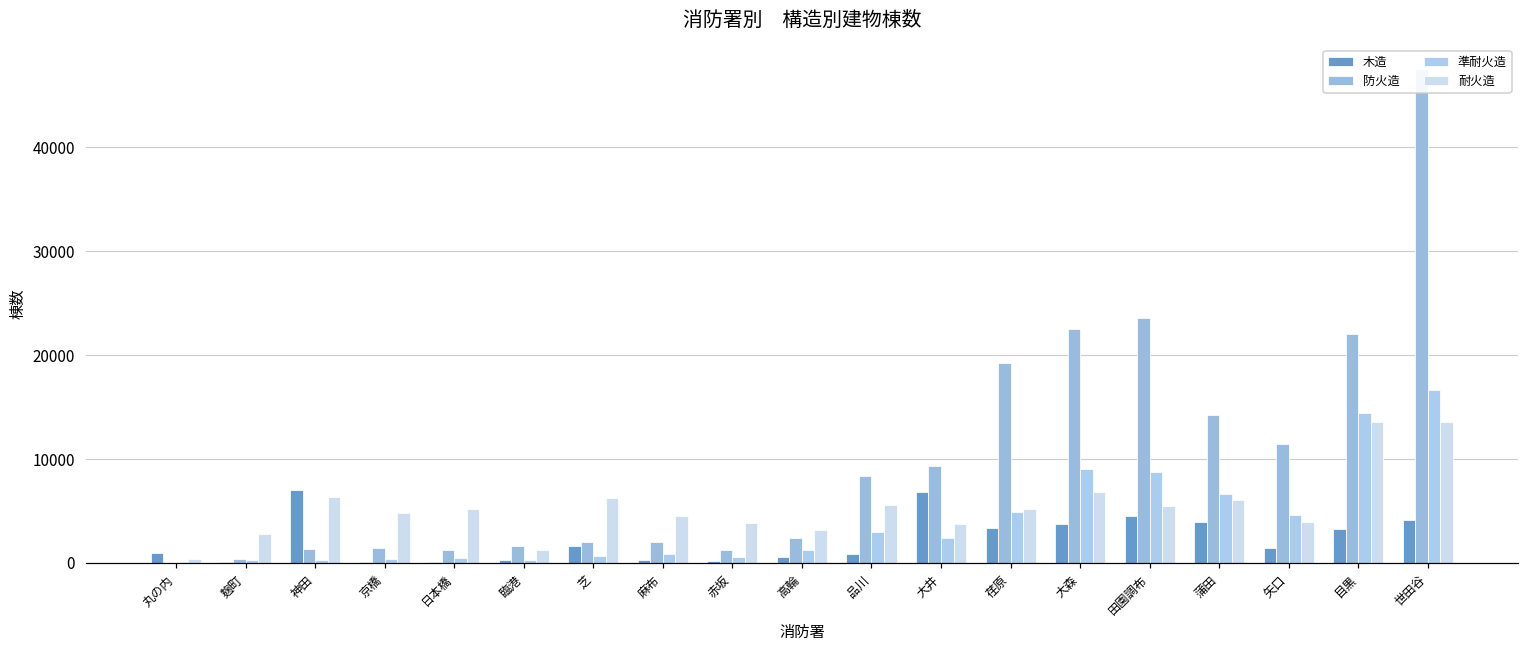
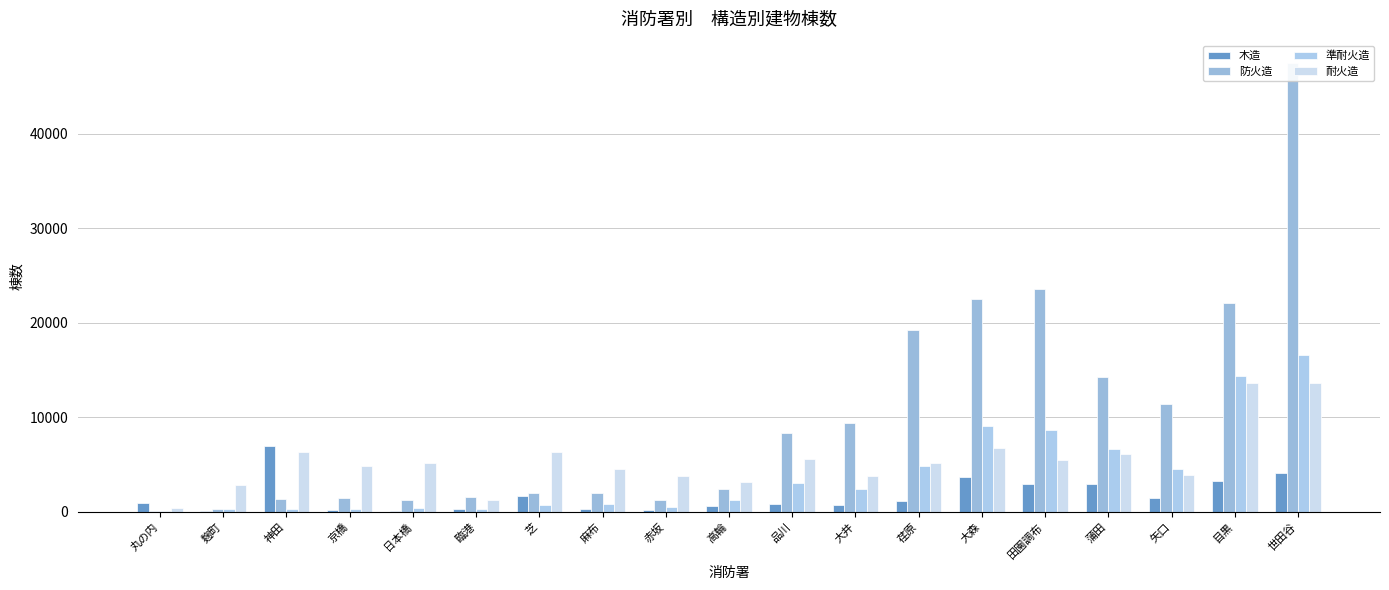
木造, 大井: 7000 -> 1000
木造, 荏原: 3000 -> 1000
木造, 田園調布: 5000 -> 3000
木造, 蒲田: 4000 -> 3000
